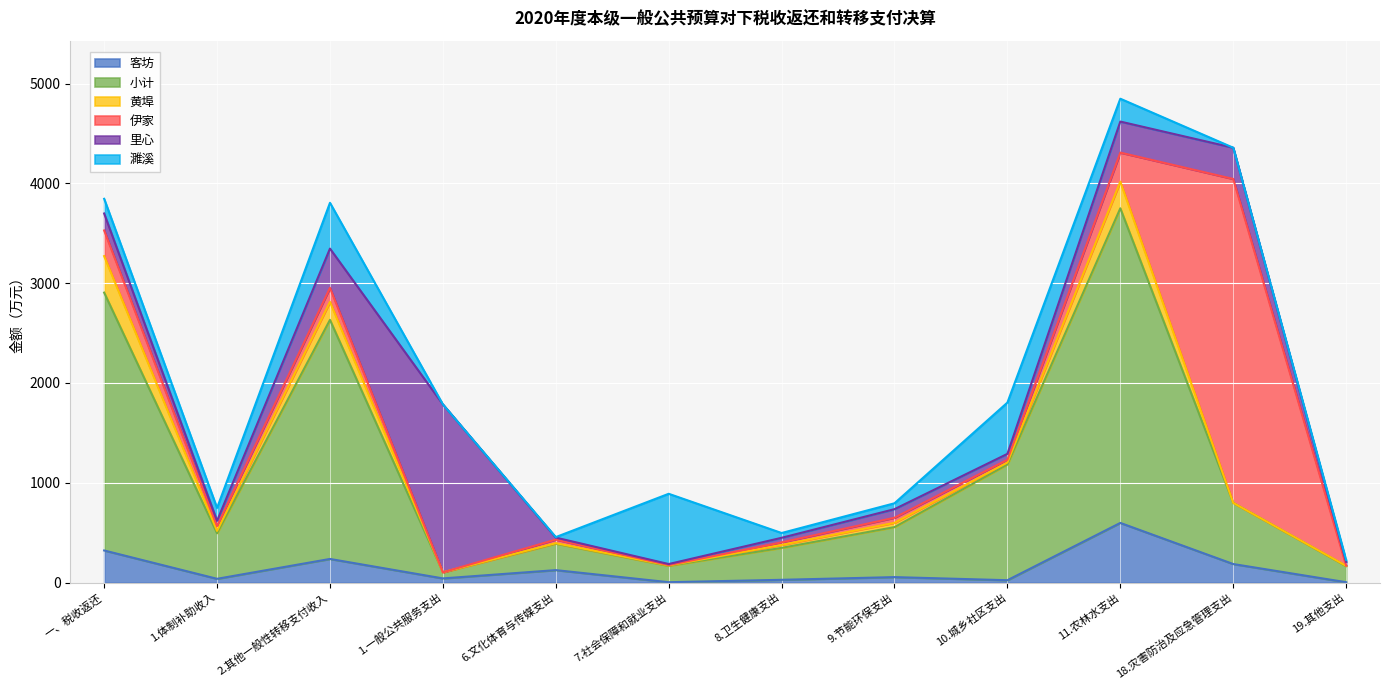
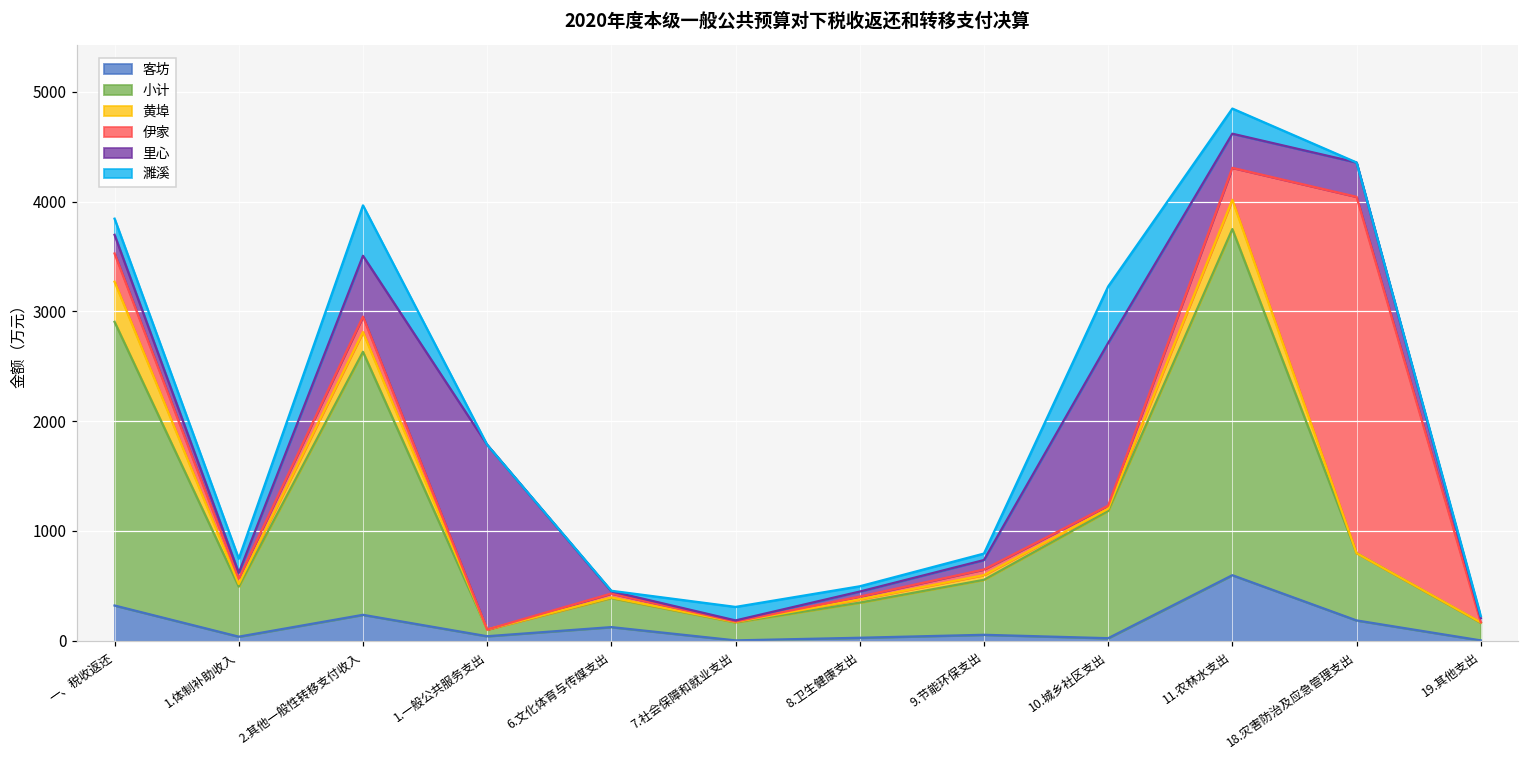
里心, 2.其他一般性转移支付收入: 400 -> 600
濉溪, 7.社会保障和就业支出: 700 -> 100
里心, 10.城乡社区支出: 100 -> 1500
